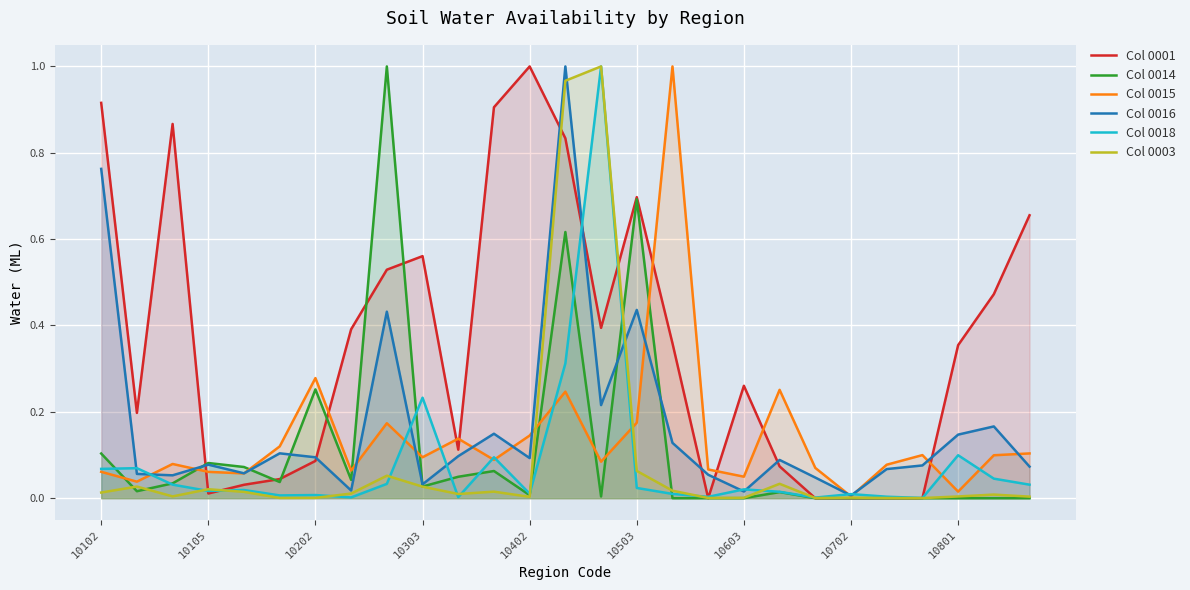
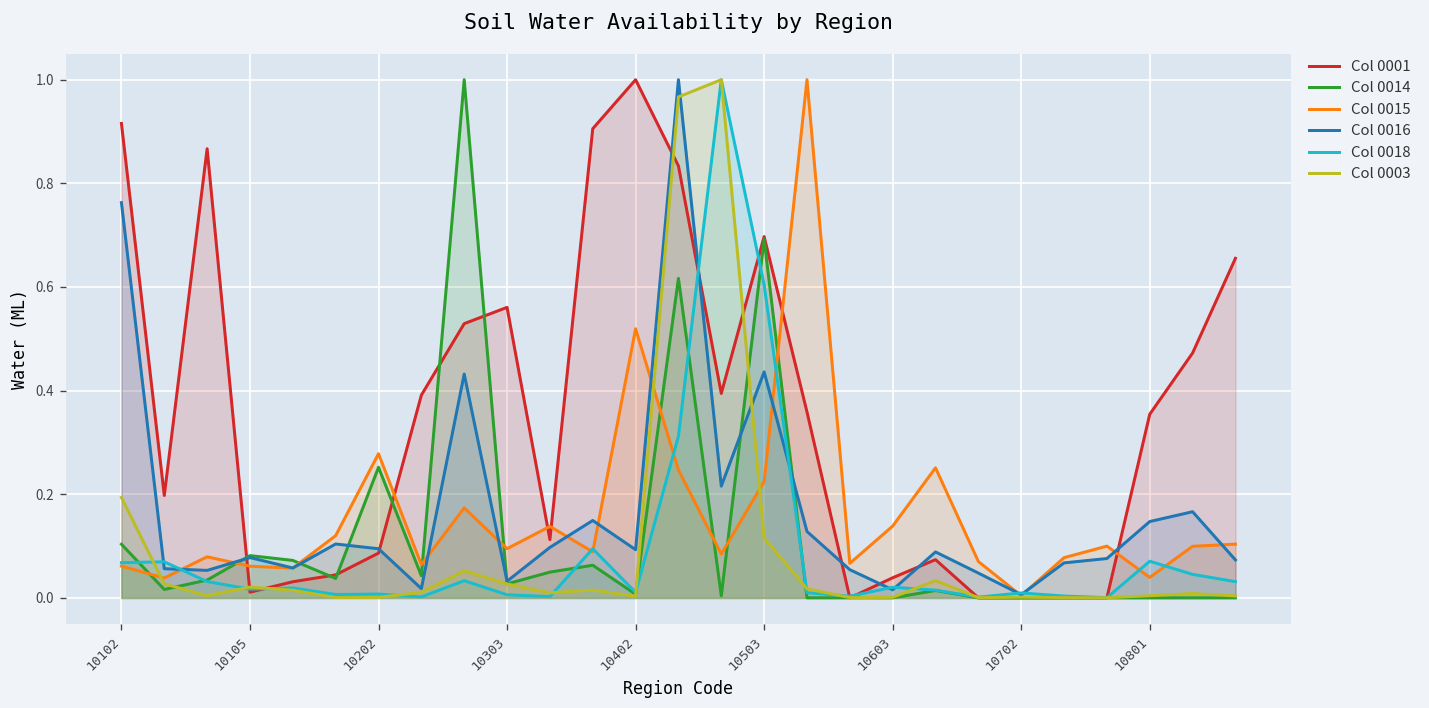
Col 0003, 10102: 0.01 -> 0.19
Col 0018, 10303: 0.23 -> 0.01
Col 0015, 10402: 0.15 -> 0.52
Col 0015, 10503: 0.17 -> 0.22
Col 0018, 10503: 0.02 -> 0.60
Col 0003, 10503: 0.06 -> 0.12
Col 0001, 10603: 0.26 -> 0.04
Col 0015, 10603: 0.05 -> 0.14
Col 0015, 10801: 0.02 -> 0.04
Col 0018, 10801: 0.10 -> 0.07
